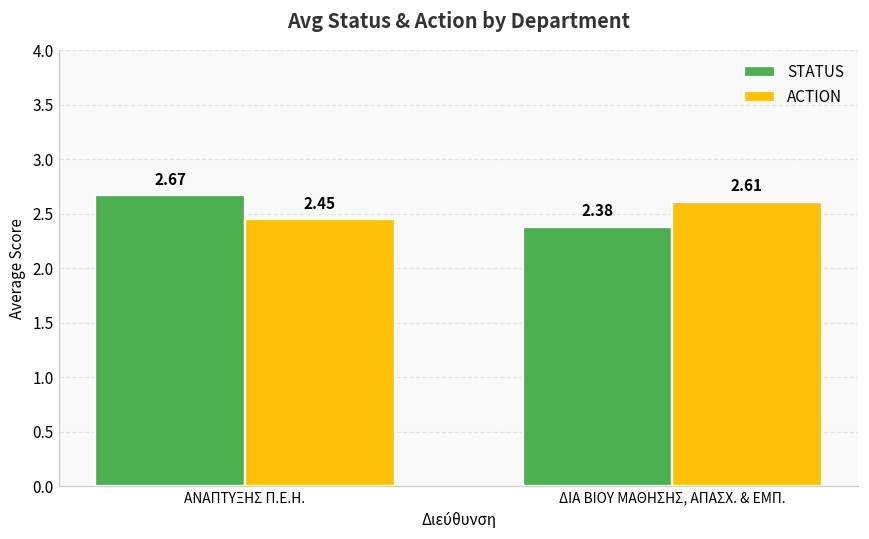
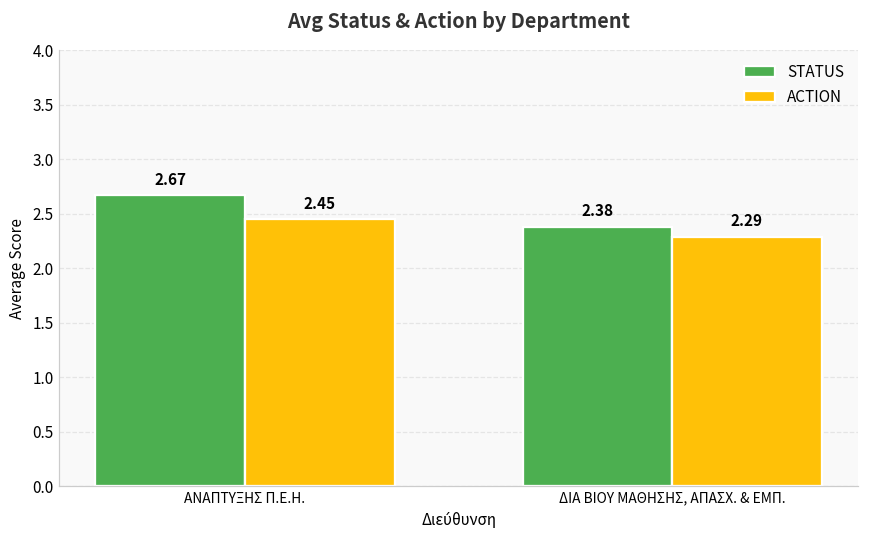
ACTION, ΔΙΑ ΒΙΟΥ ΜΑΘΗΣΗΣ, ΑΠΑΣΧ. & ΕΜΠ.: 2.61 -> 2.29
